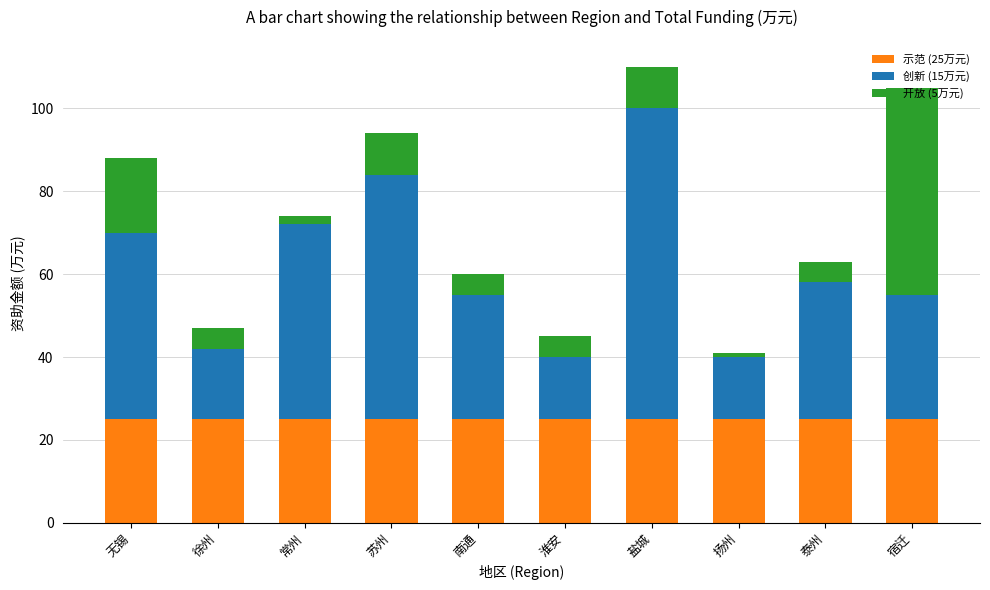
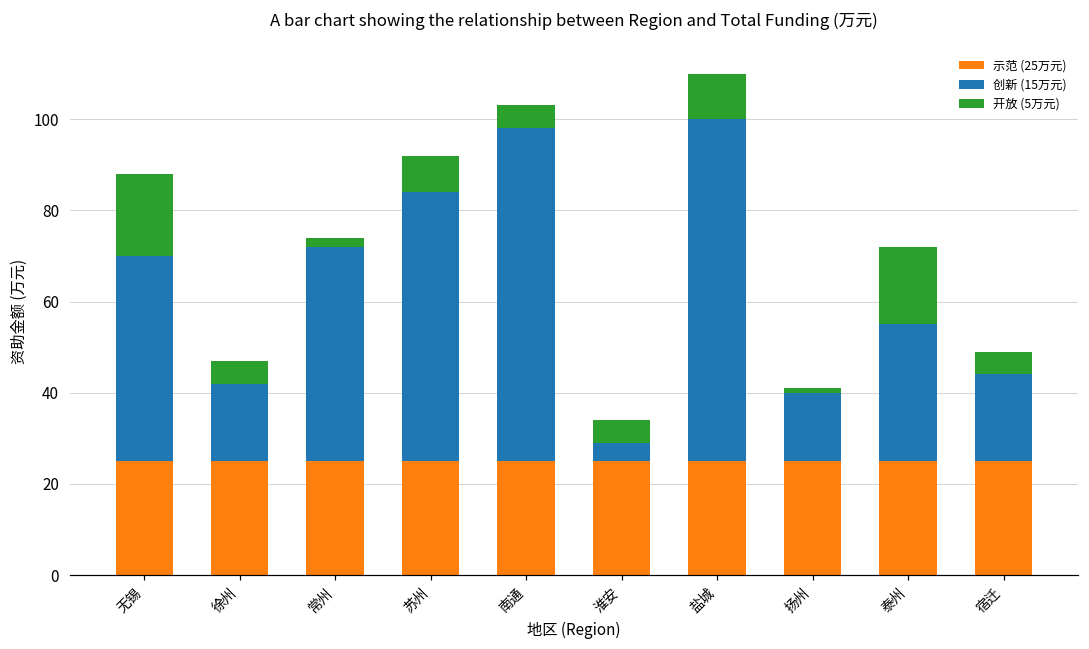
开放 (5万元), 苏州: 10 -> 8
创新 (15万元), 南通: 30 -> 73
创新 (15万元), 淮安: 15 -> 4
创新 (15万元), 泰州: 33 -> 30
开放 (5万元), 泰州: 5 -> 17
创新 (15万元), 宿迁: 30 -> 19
开放 (5万元), 宿迁: 50 -> 5
